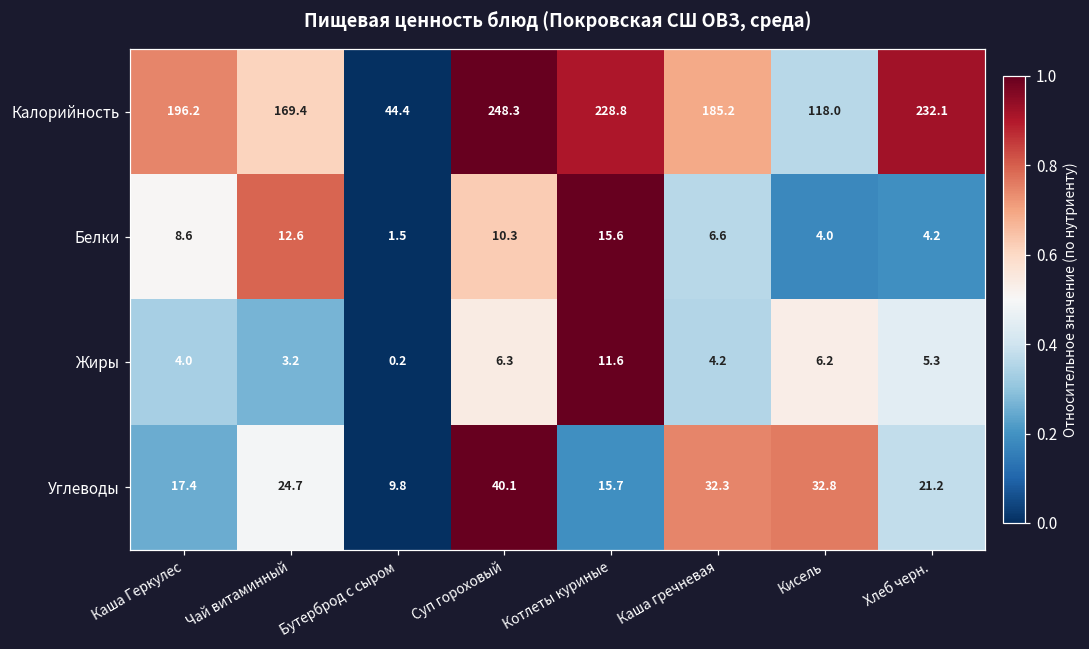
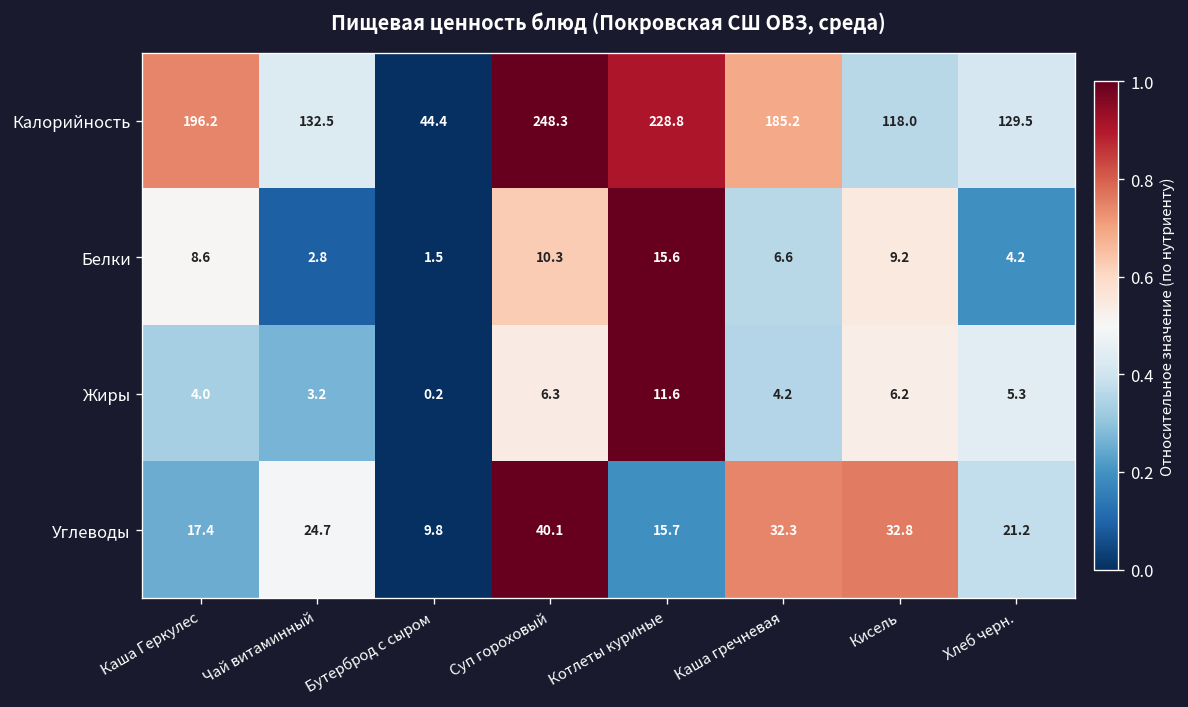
Калорийность, Чай витаминный: 169.4 -> 132.5
Калорийность, Хлеб черн.: 232.1 -> 129.5
Белки, Чай витаминный: 12.6 -> 2.8
Белки, Кисель: 4.0 -> 9.2
